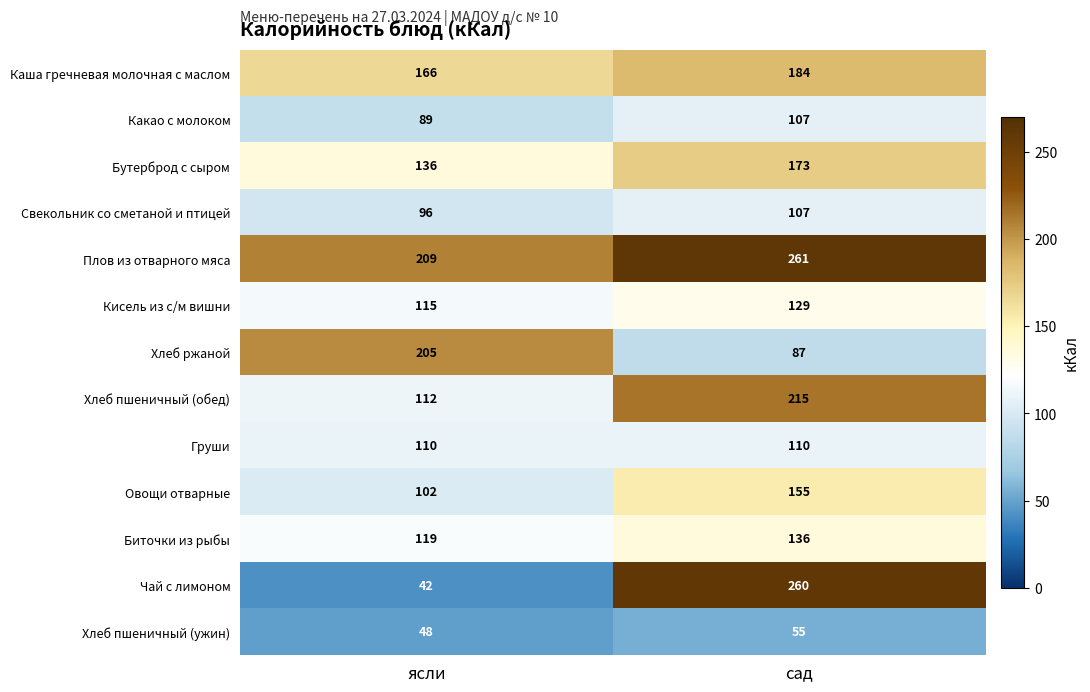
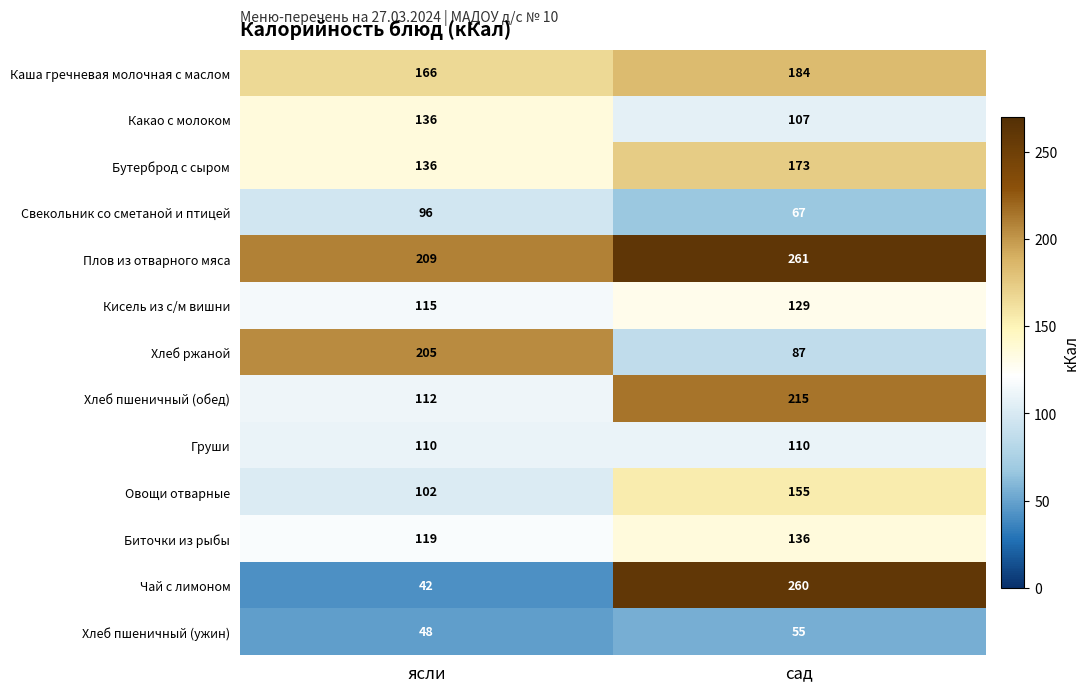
Какао с молоком, ясли: 89 -> 136
Свекольник со сметаной и птицей, сад: 107 -> 67
